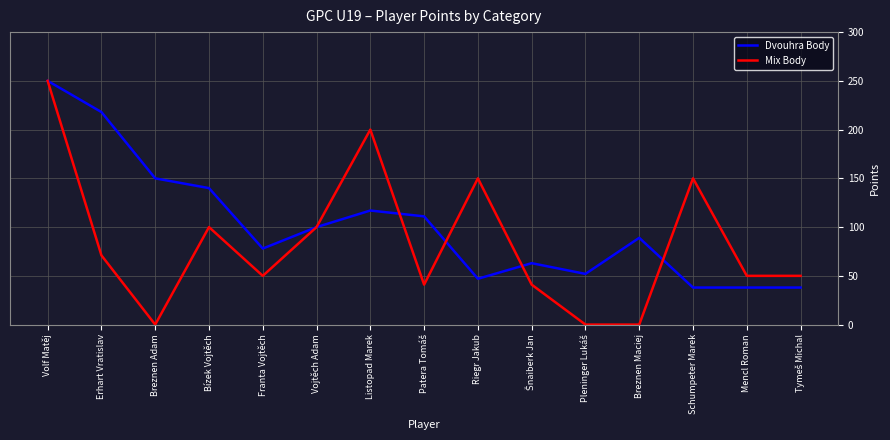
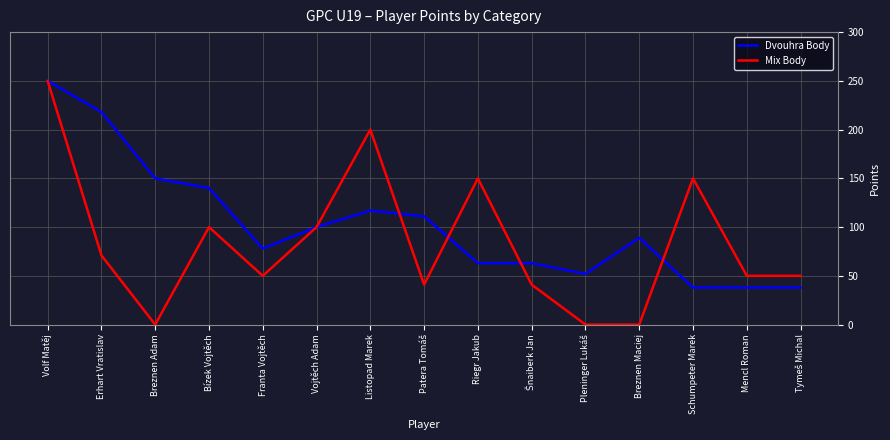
Dvouhra Body, Riegr Jakub: 50 -> 60
